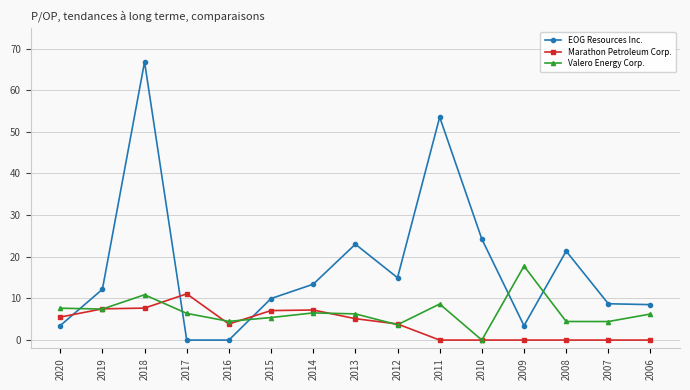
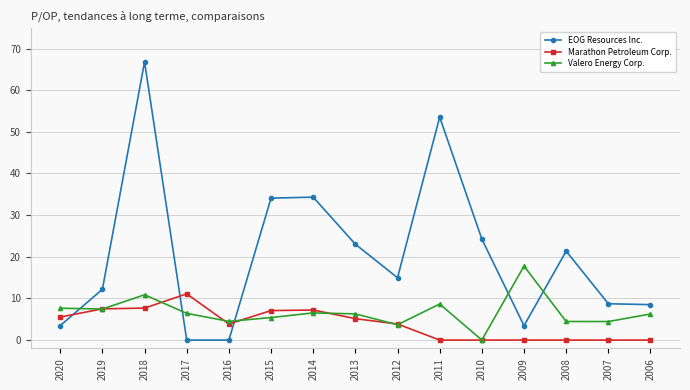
EOG Resources Inc., 2015: 10 -> 34
EOG Resources Inc., 2014: 13 -> 34
